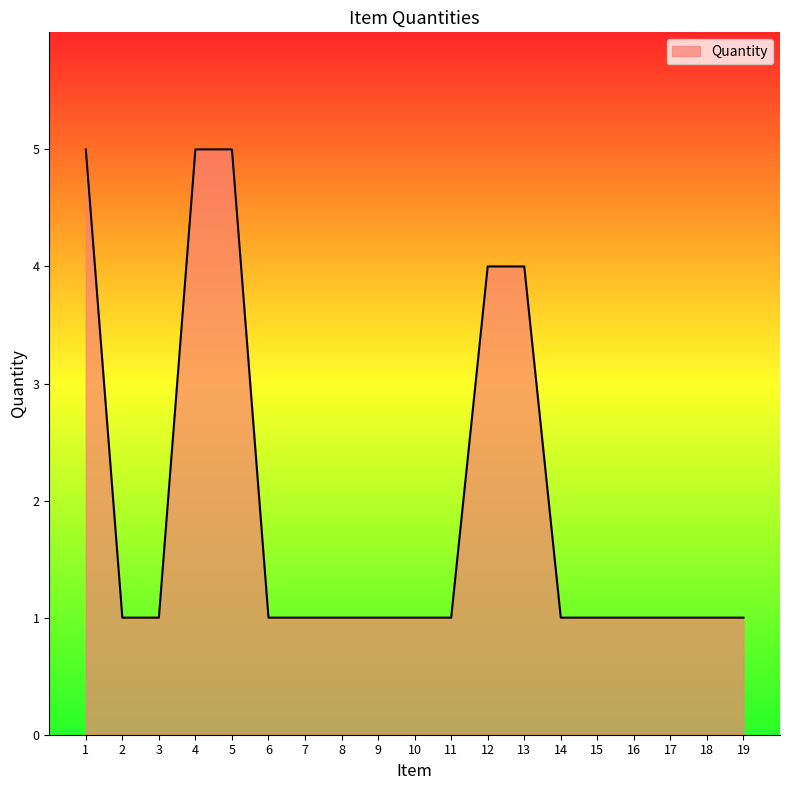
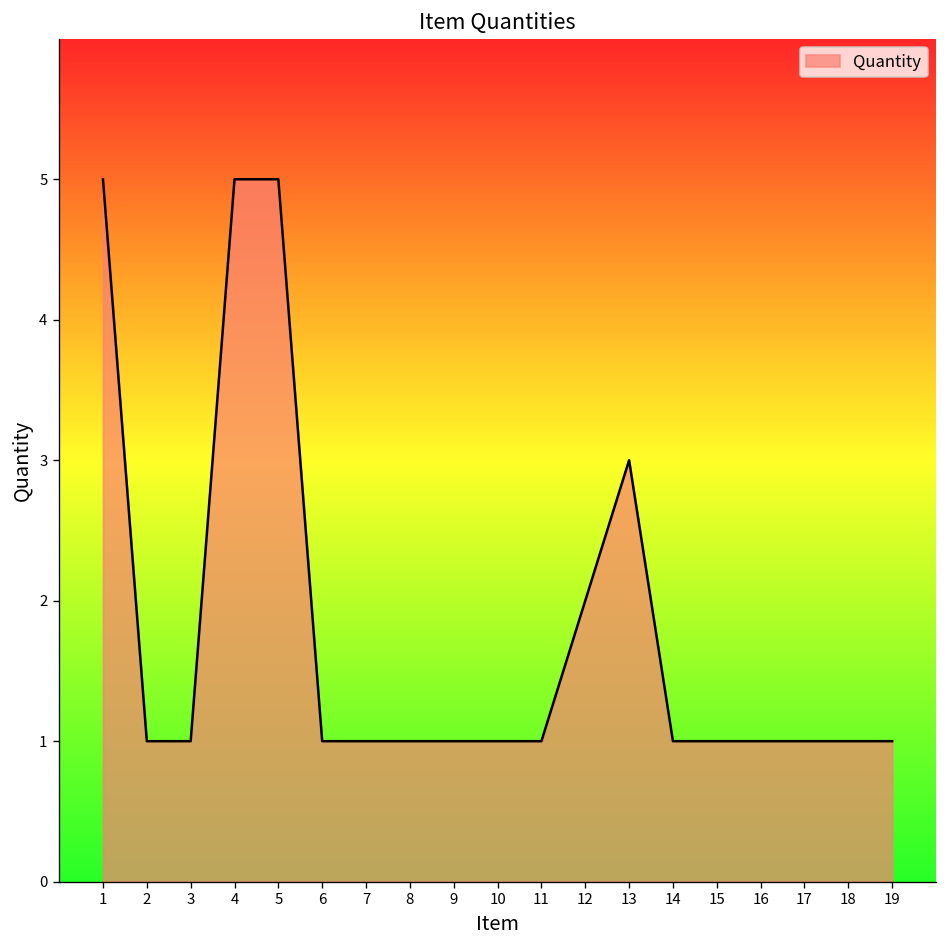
12: 4 -> 2
13: 4 -> 3
